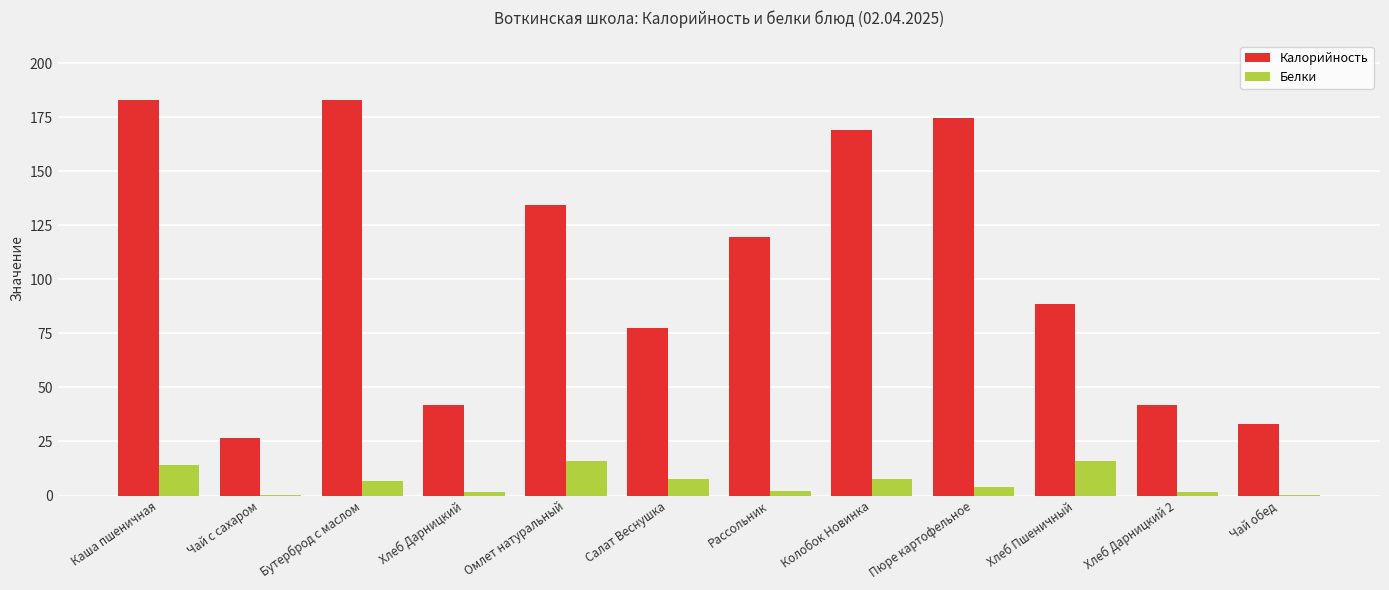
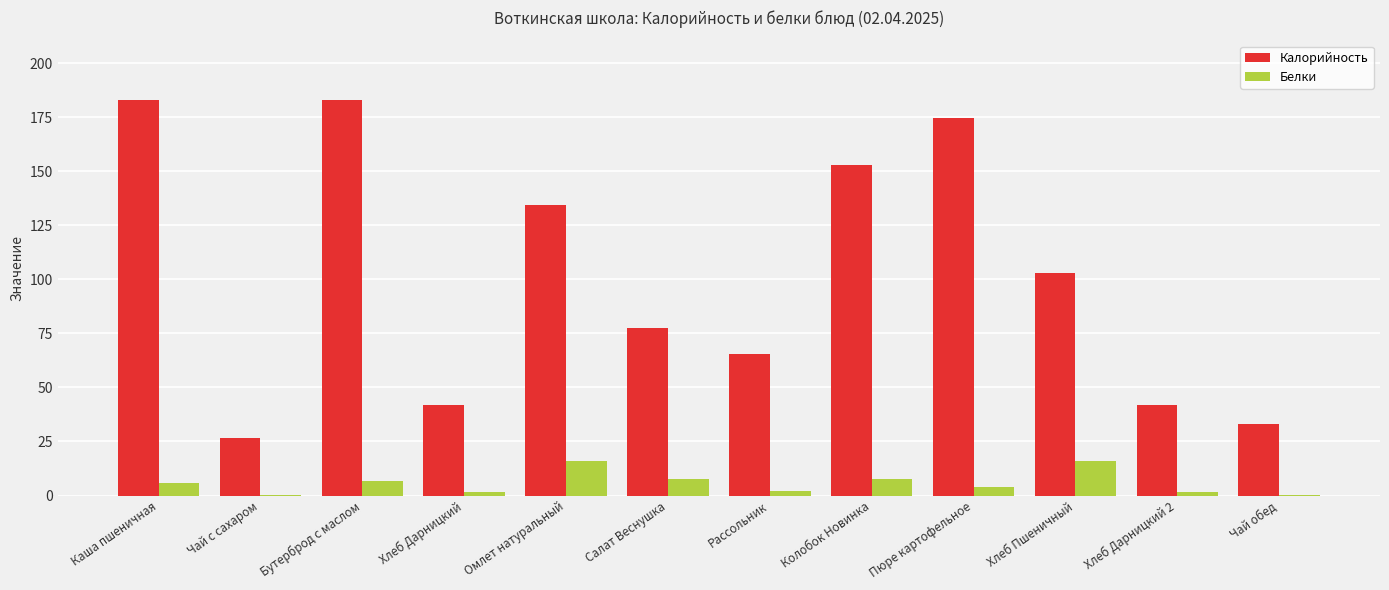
Белки, Каша пшеничная: 14 -> 6
Калорийность, Рассольник: 120 -> 66
Калорийность, Колобок Новинка: 169 -> 153
Калорийность, Хлеб Пшеничный: 88 -> 103
